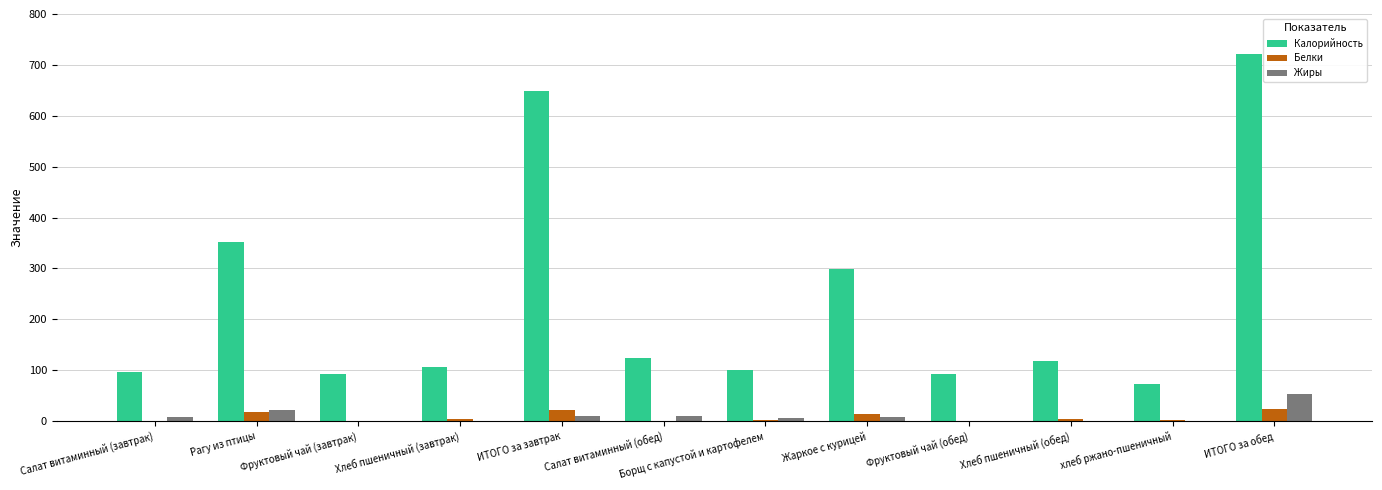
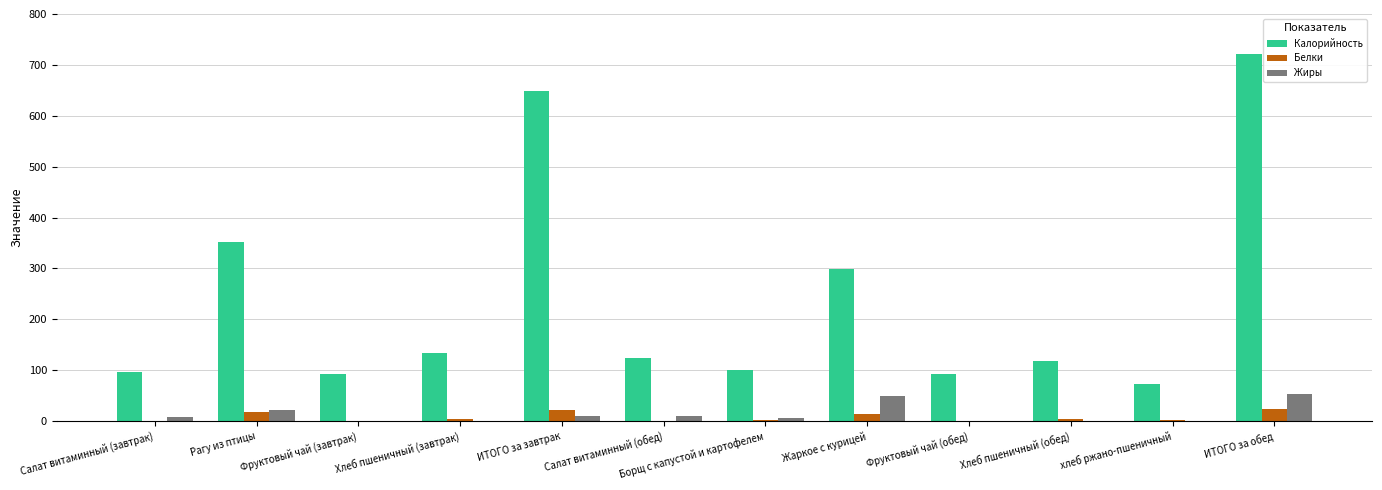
Калорийность, Хлеб пшеничный (завтрак): 110 -> 130
Жиры, Жаркое с курицей: 10 -> 50
